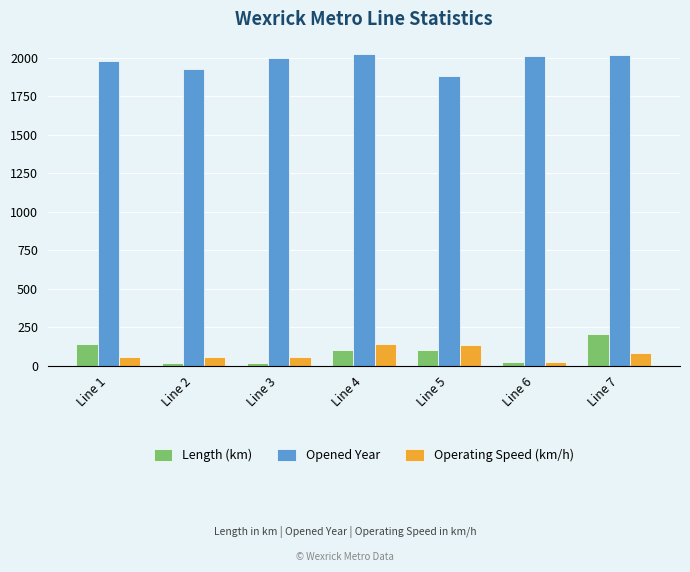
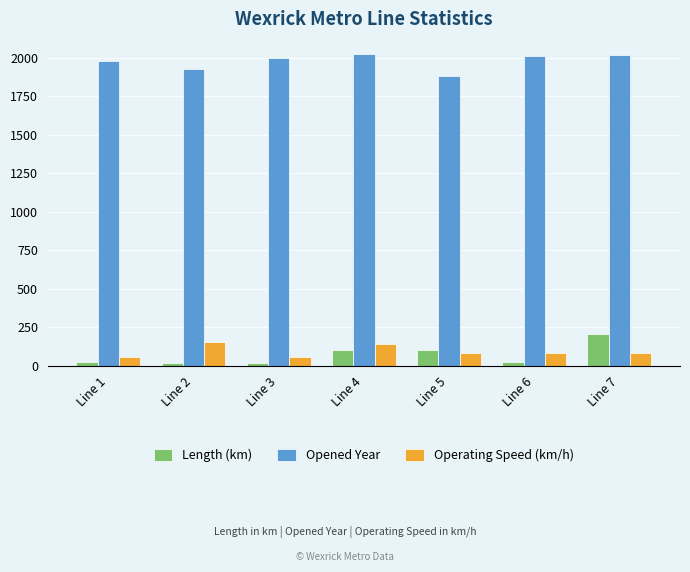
Length (km), Line 1: 140 -> 20
Operating Speed (km/h), Line 2: 60 -> 160
Operating Speed (km/h), Line 5: 140 -> 80
Operating Speed (km/h), Line 6: 30 -> 80
